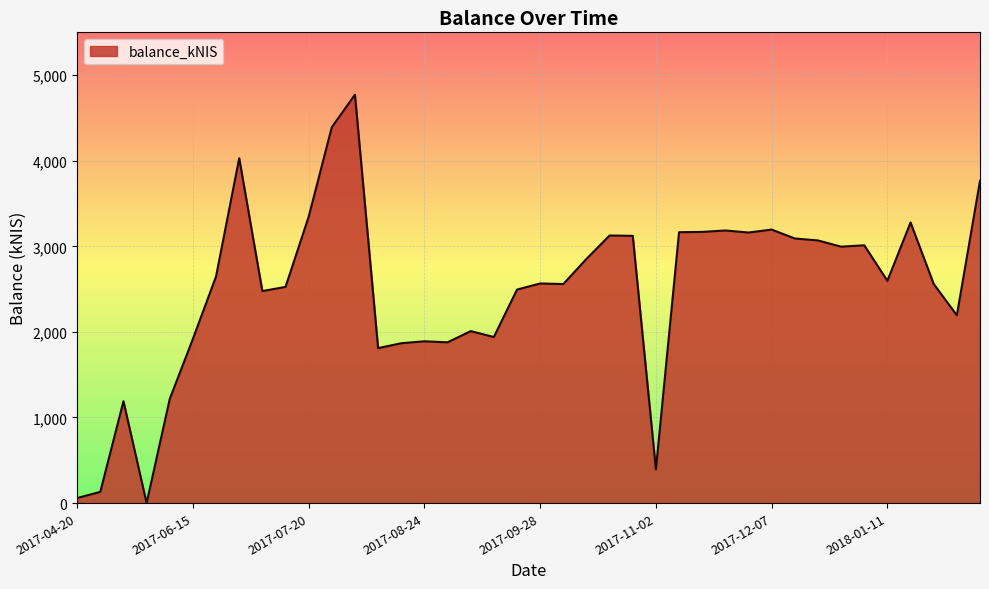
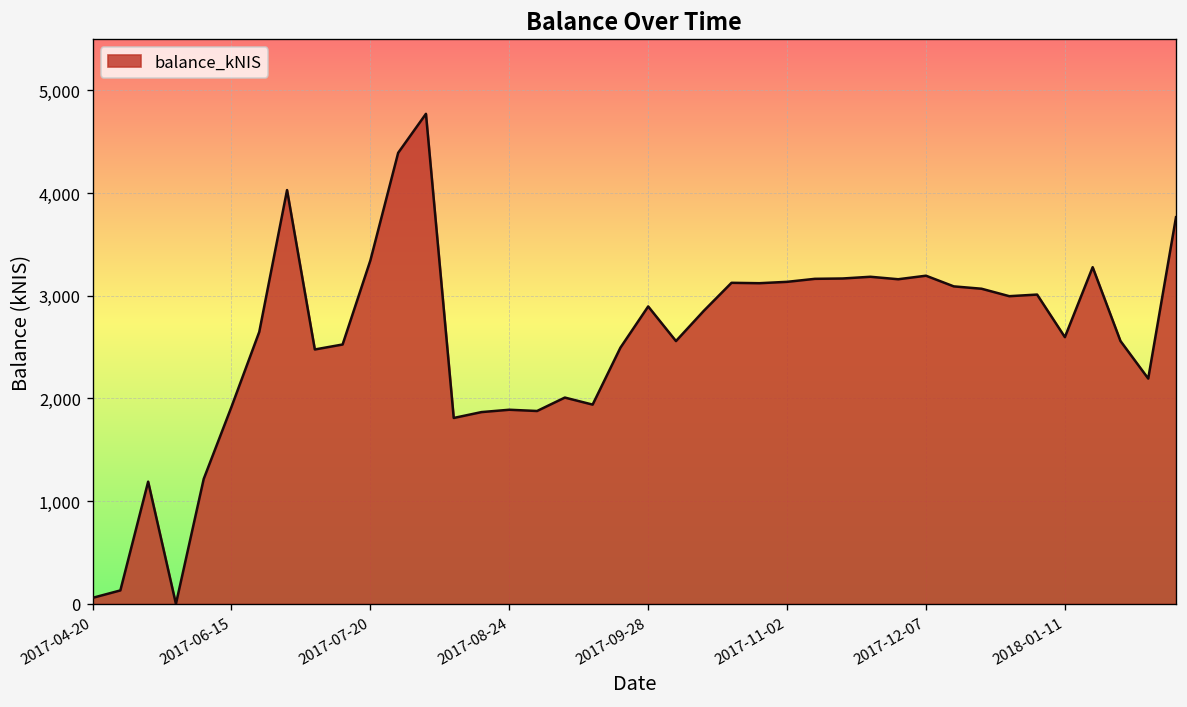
2017-09-28: 2,600 -> 2,900
2017-11-02: 400 -> 3,100
